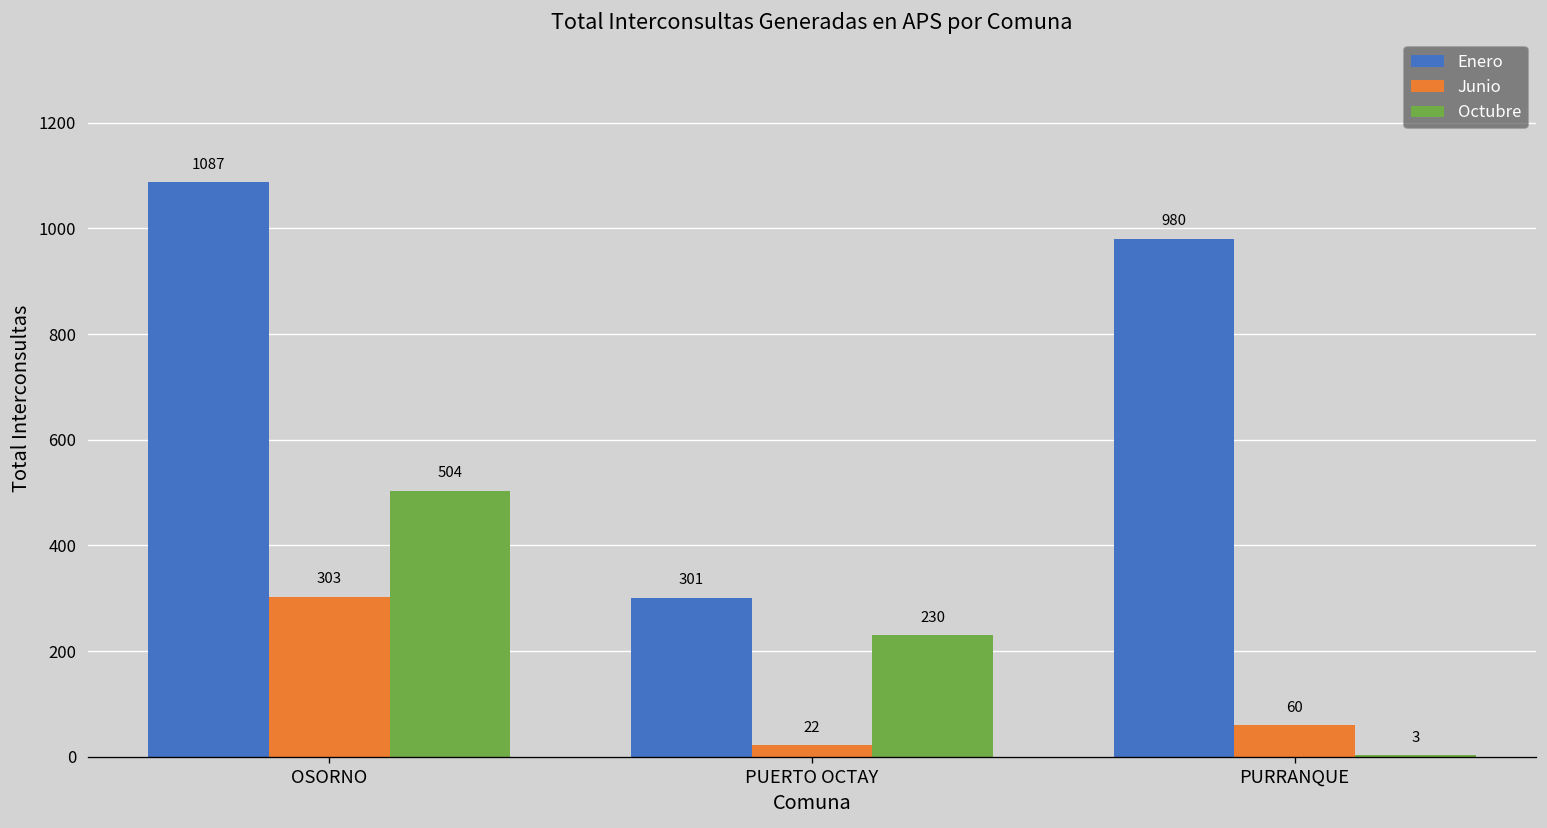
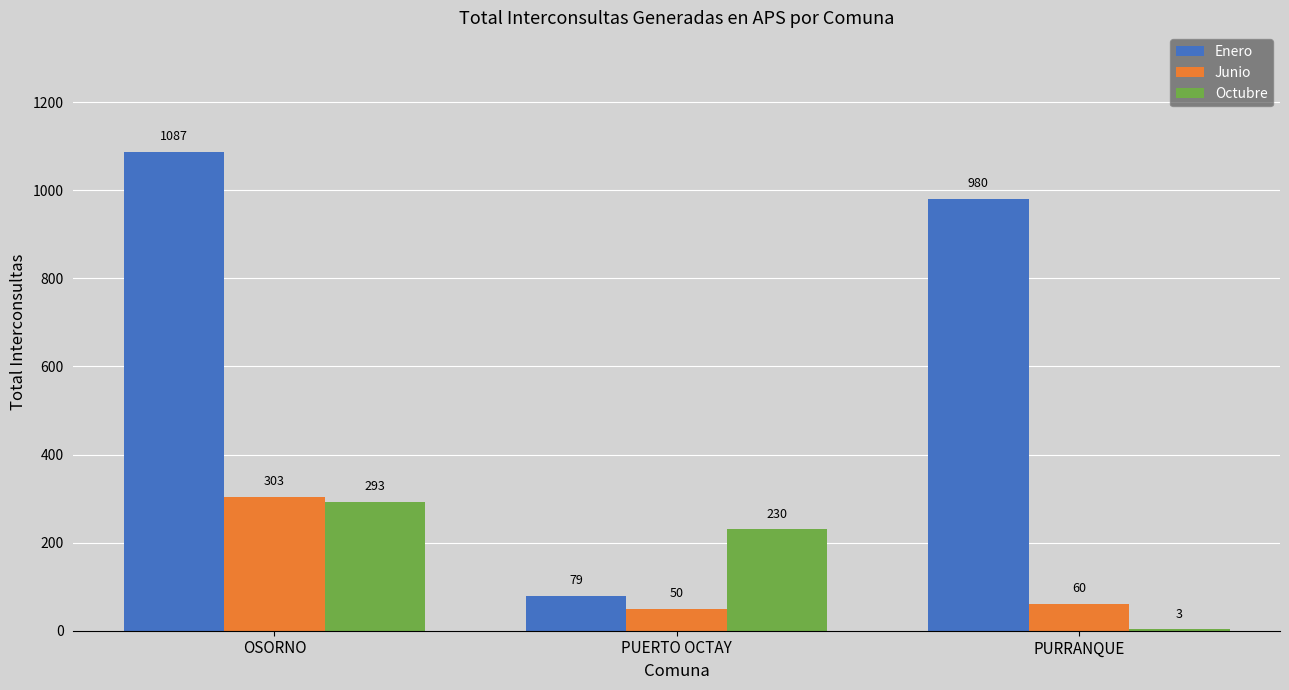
Octubre, OSORNO: 504 -> 293
Enero, PUERTO OCTAY: 301 -> 79
Junio, PUERTO OCTAY: 22 -> 50
